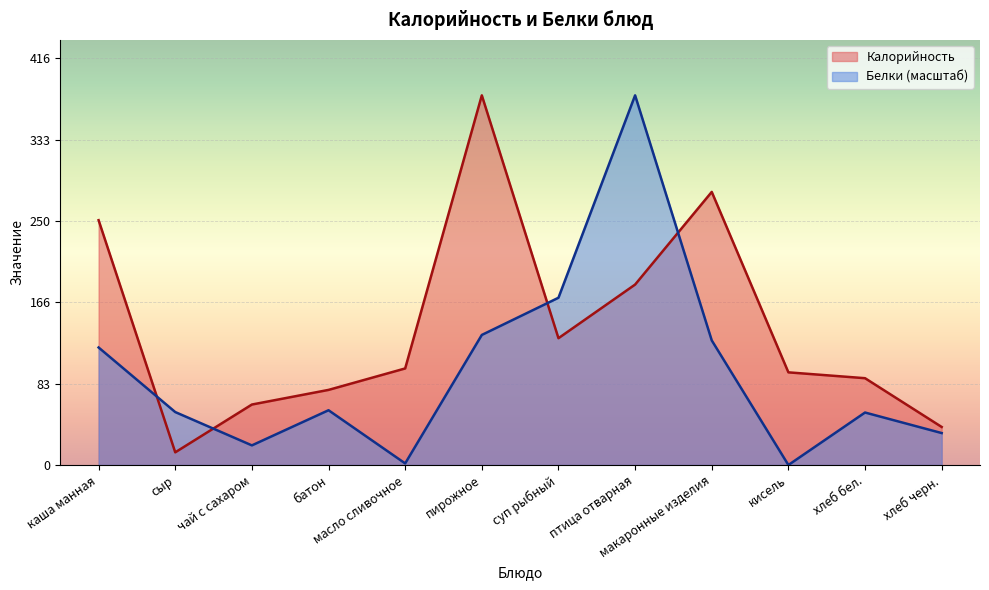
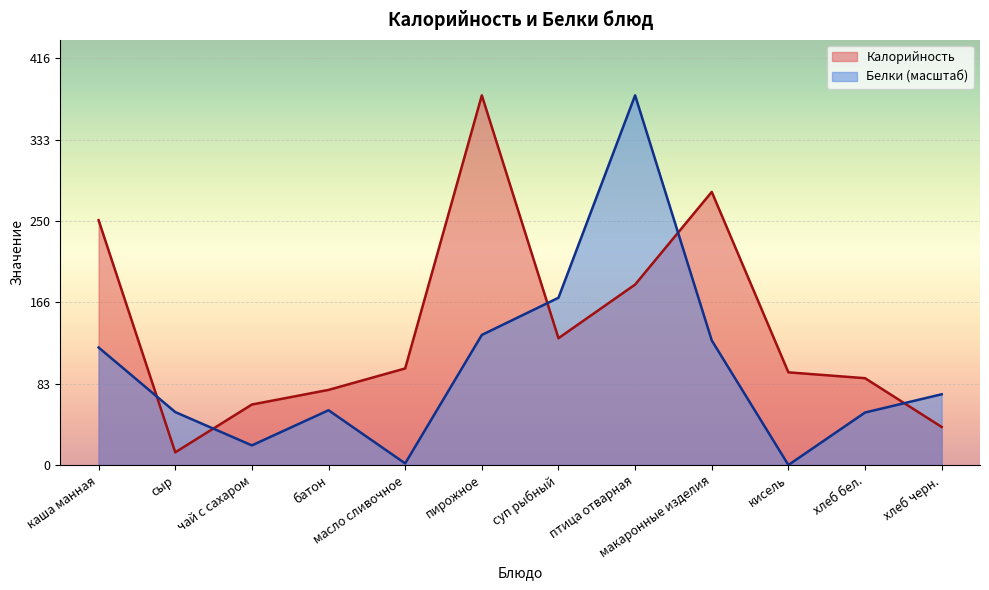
Белки (масштаб), хлеб черн.: 30 -> 70
